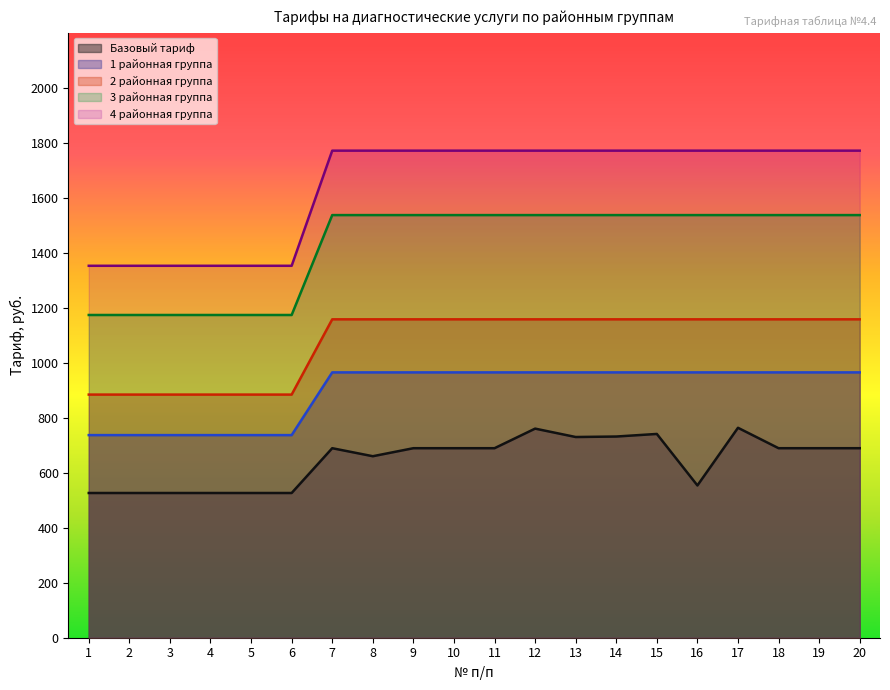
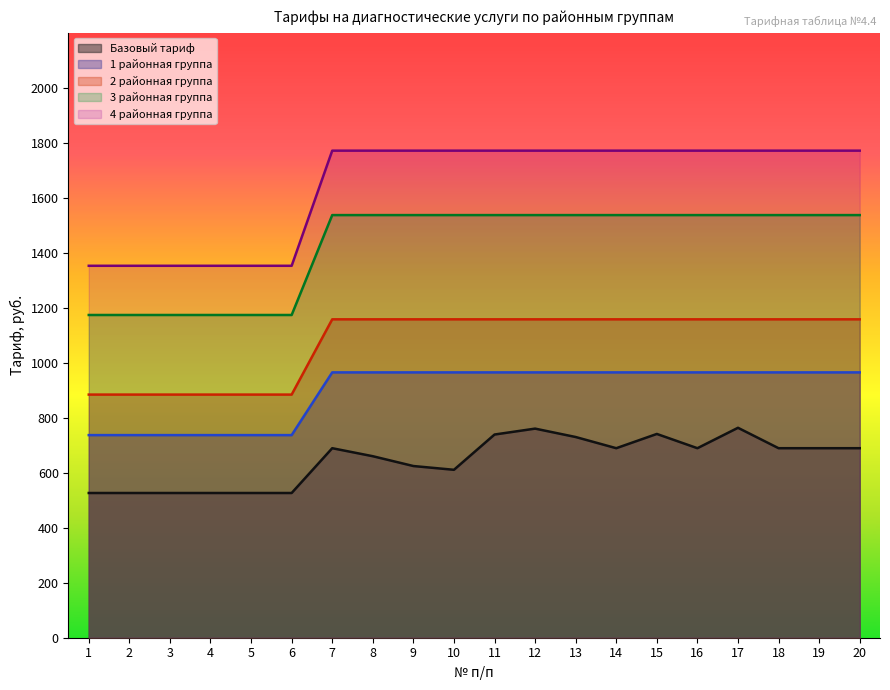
Базовый тариф, 9: 690 -> 620
Базовый тариф, 10: 690 -> 610
Базовый тариф, 11: 690 -> 740
Базовый тариф, 14: 730 -> 690
Базовый тариф, 16: 550 -> 690
